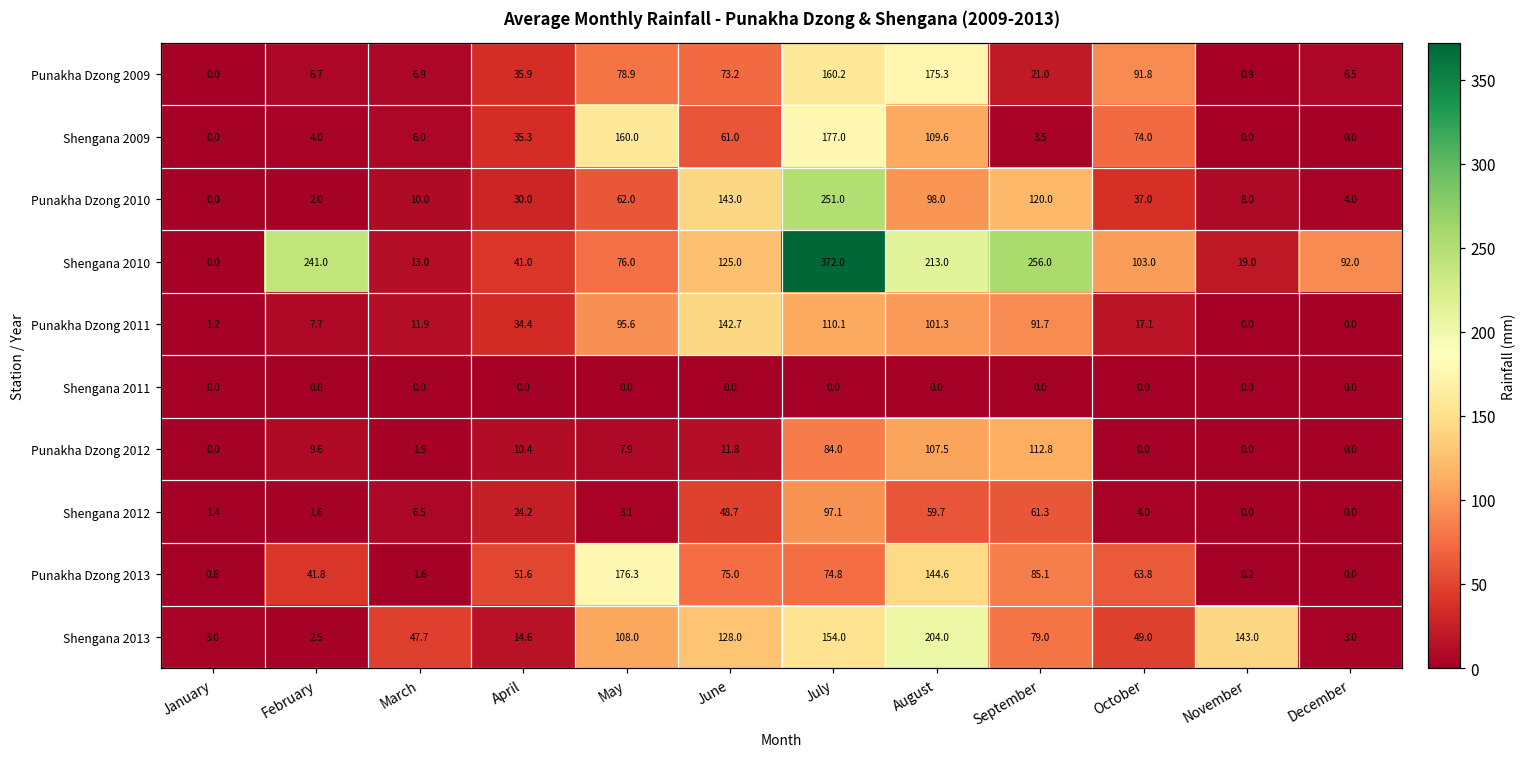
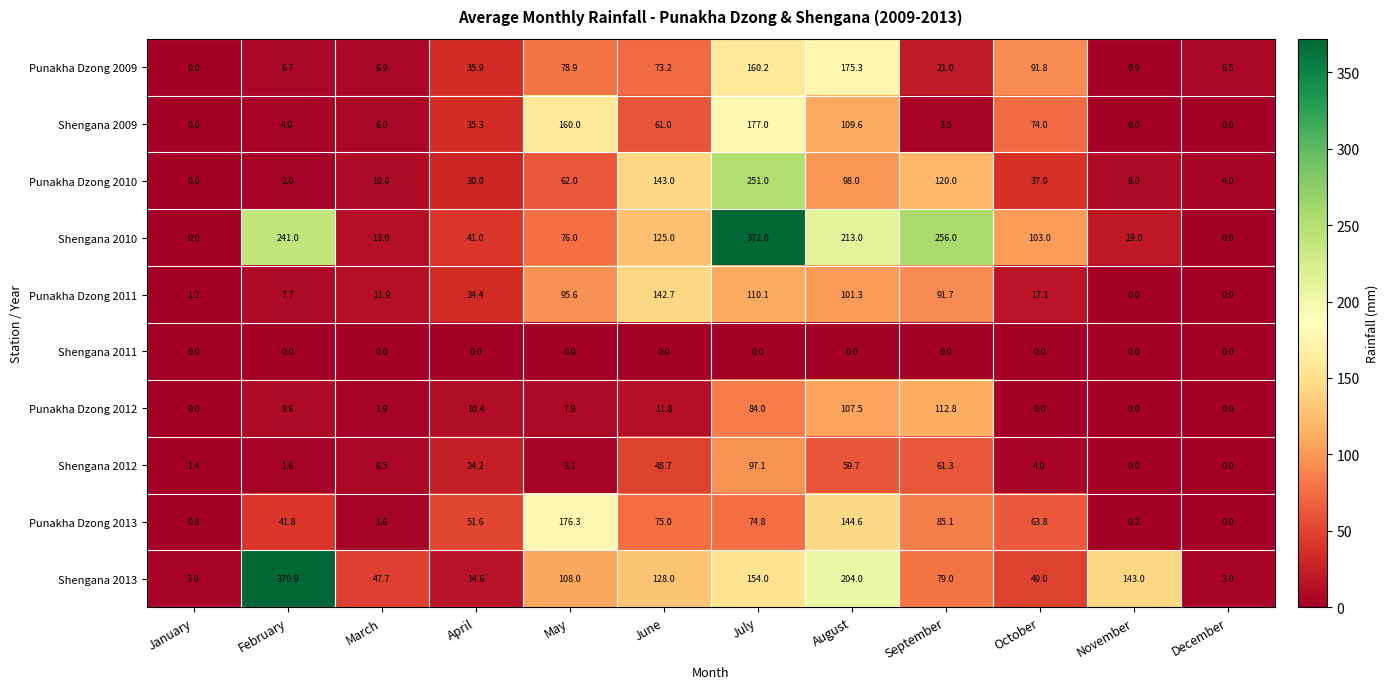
Shengana 2010, December: 92.0 -> 0.0
Shengana 2013, February: 2.5 -> 370.9
